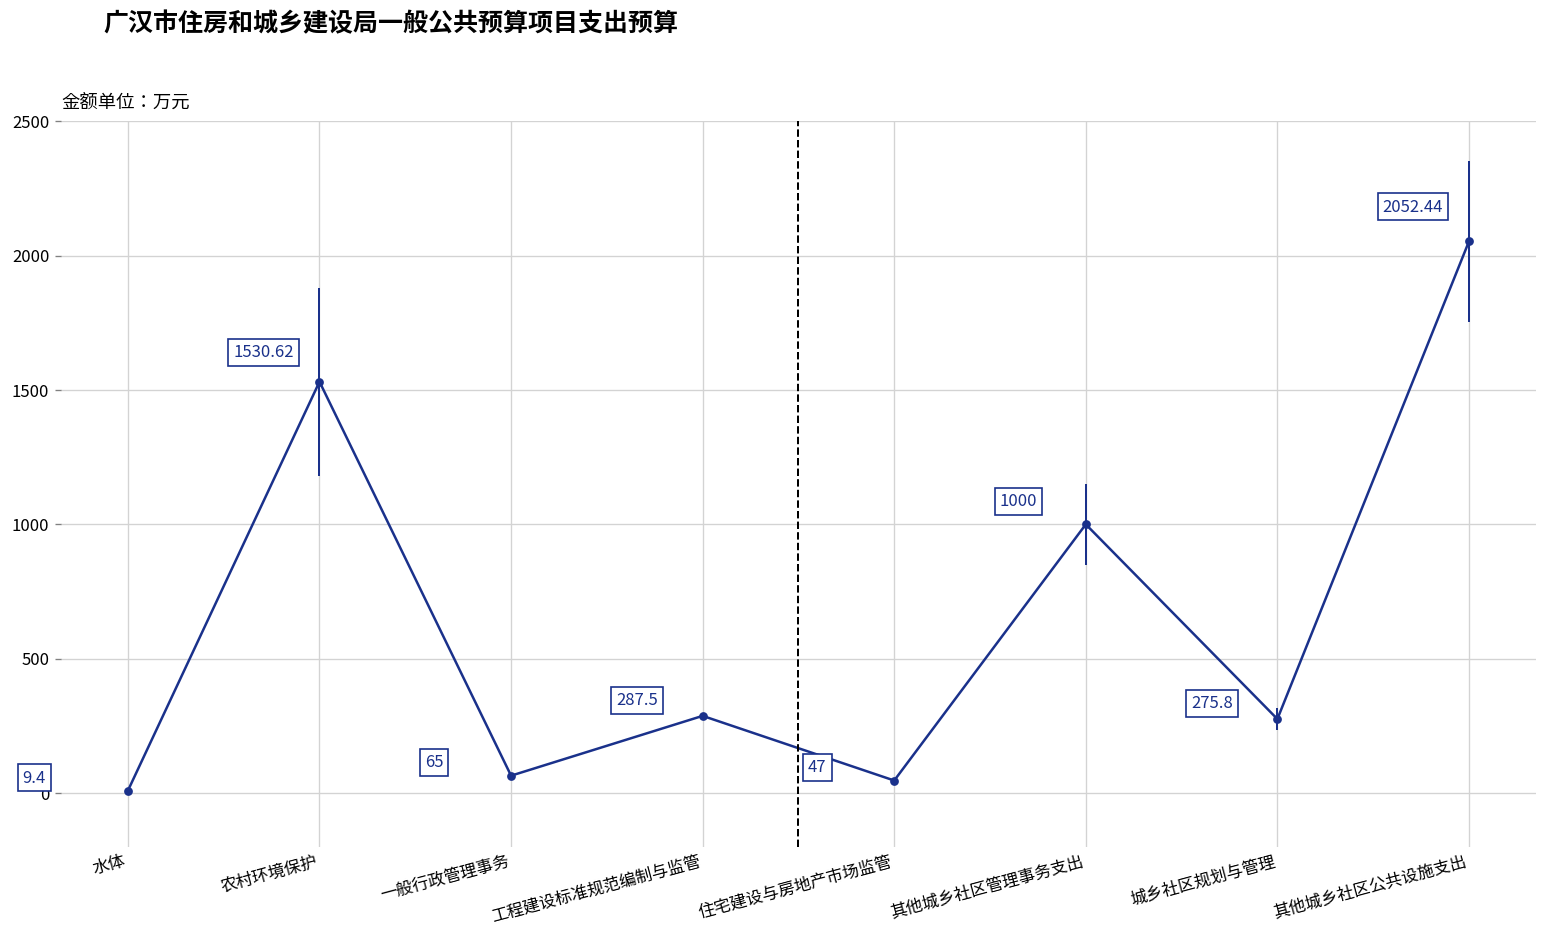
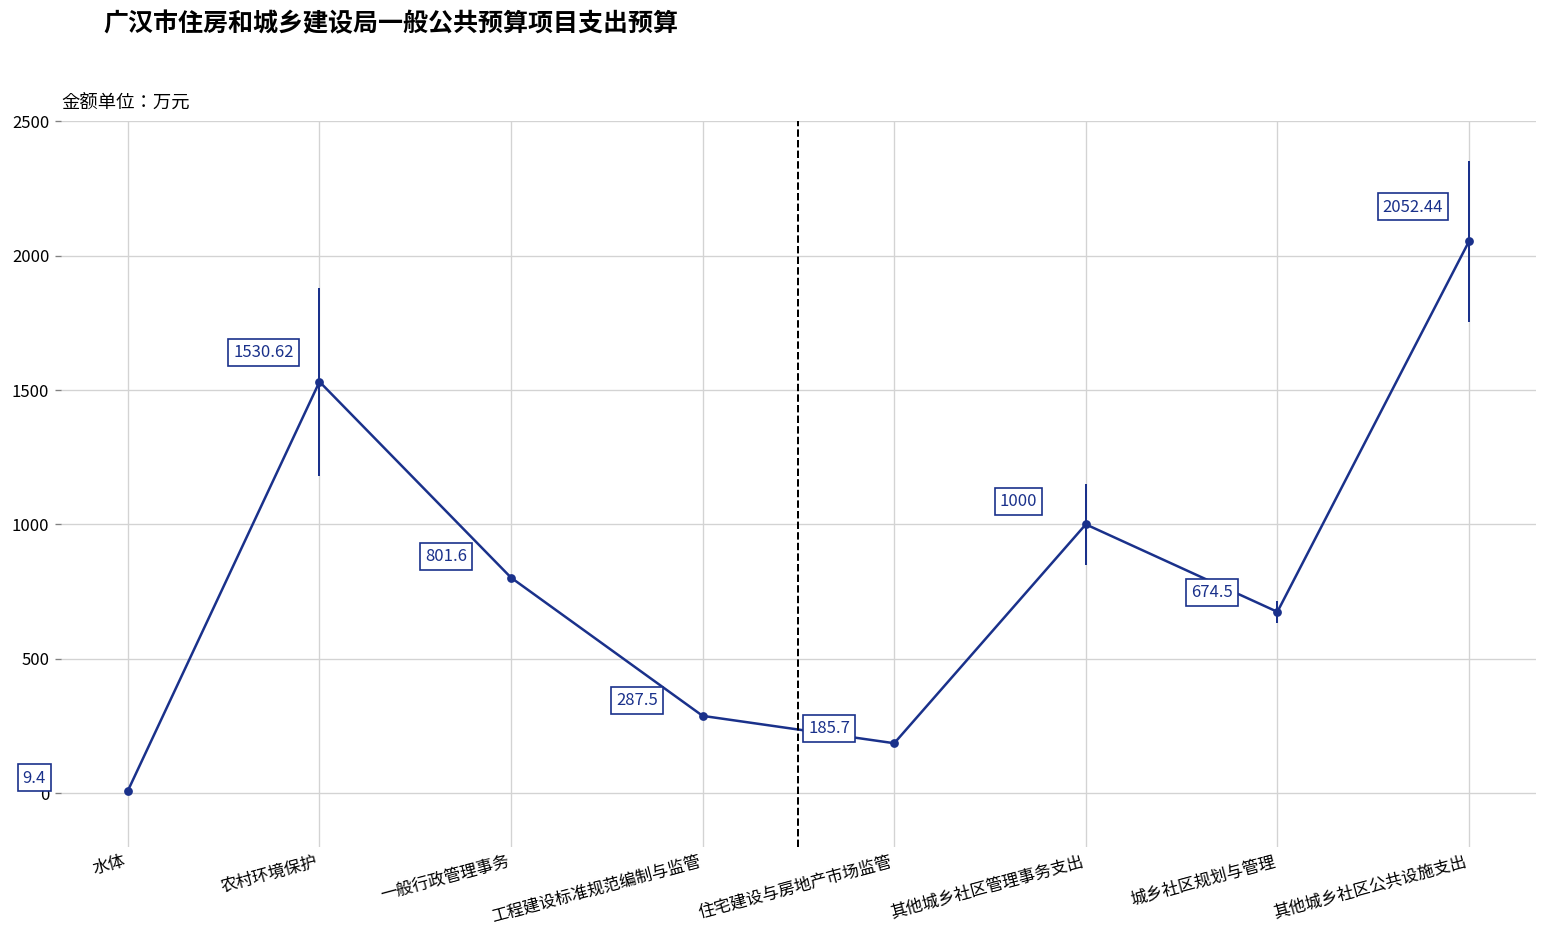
一般行政管理事务: 65 -> 801.6
住宅建设与房地产市场监管: 47 -> 185.7
城乡社区规划与管理: 275.8 -> 674.5
